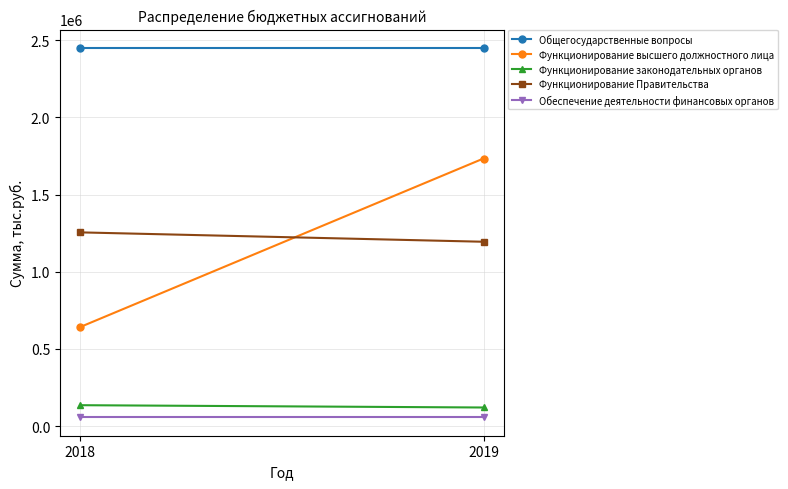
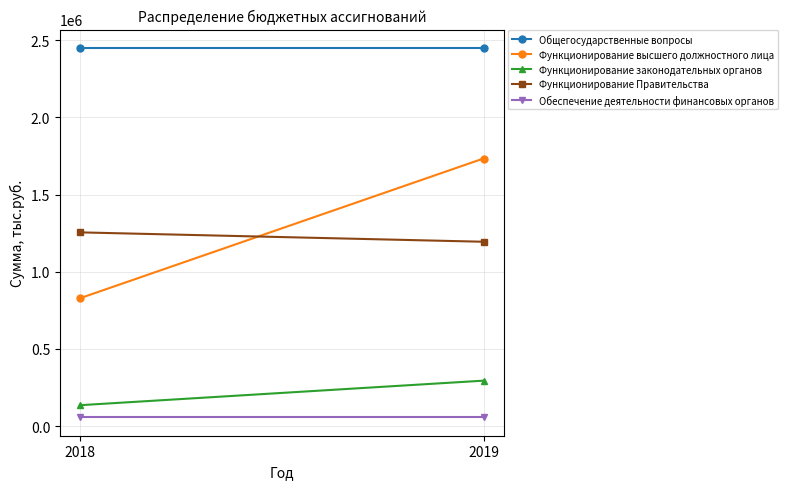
Функционирование высшего должностного лица, 2018: 640000 -> 830000
Функционирование законодательных органов, 2019: 120000 -> 290000
